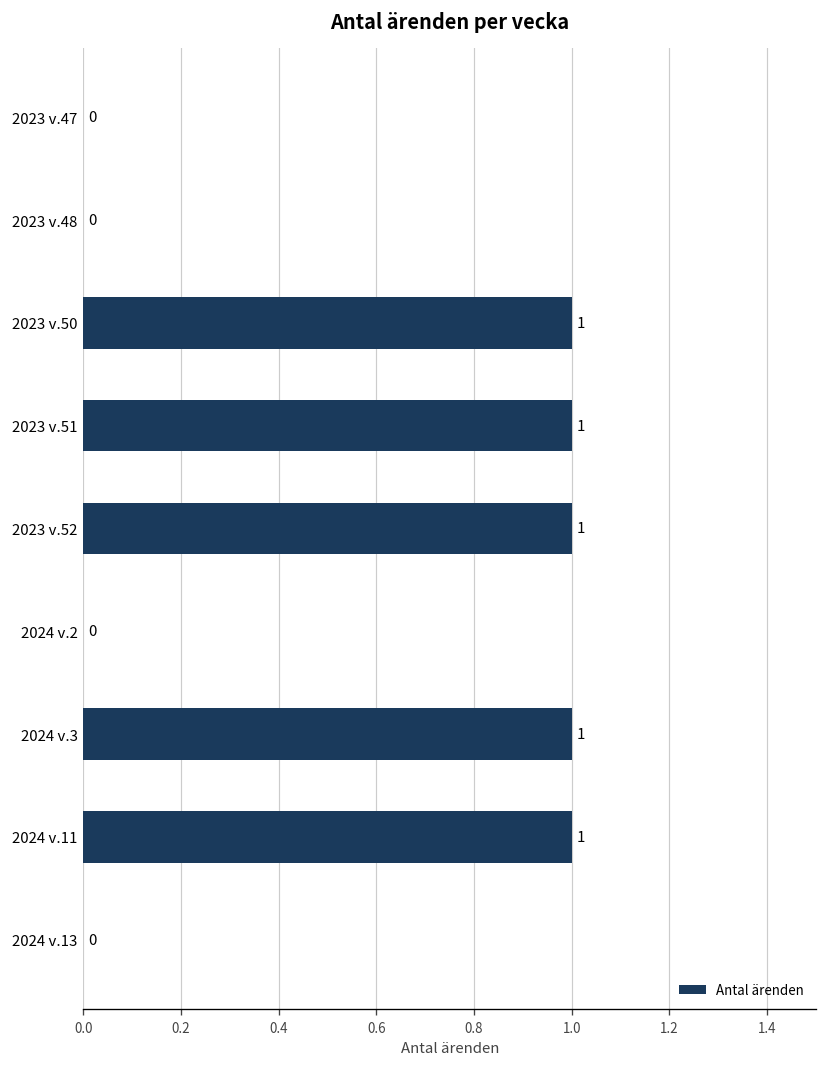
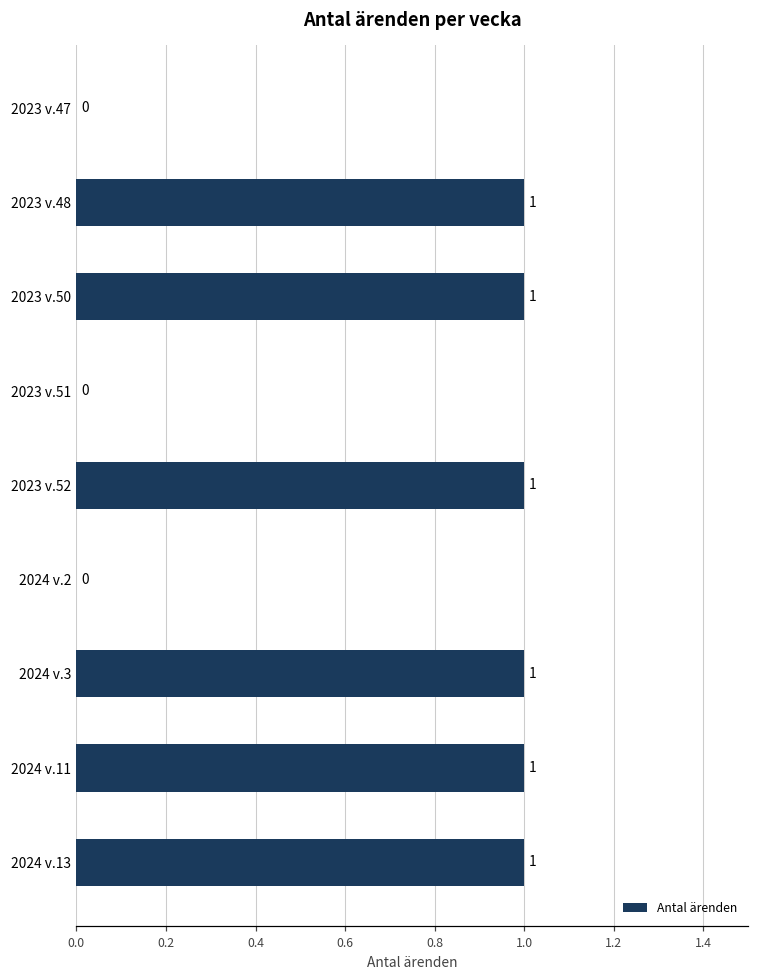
2023 v.48: 0 -> 1
2023 v.51: 1 -> 0
2024 v.13: 0 -> 1
